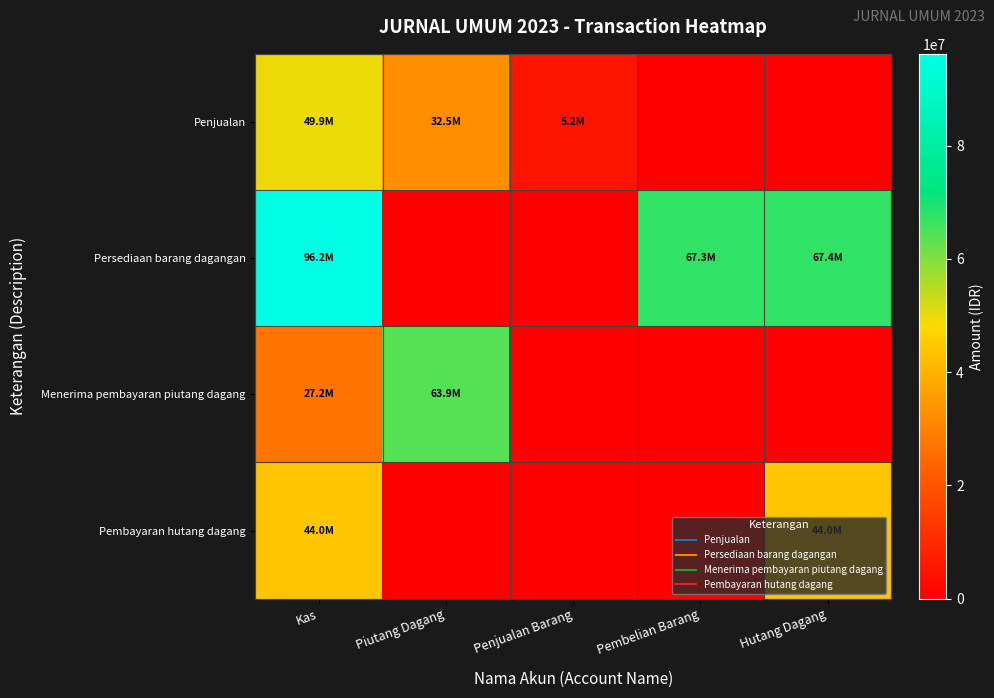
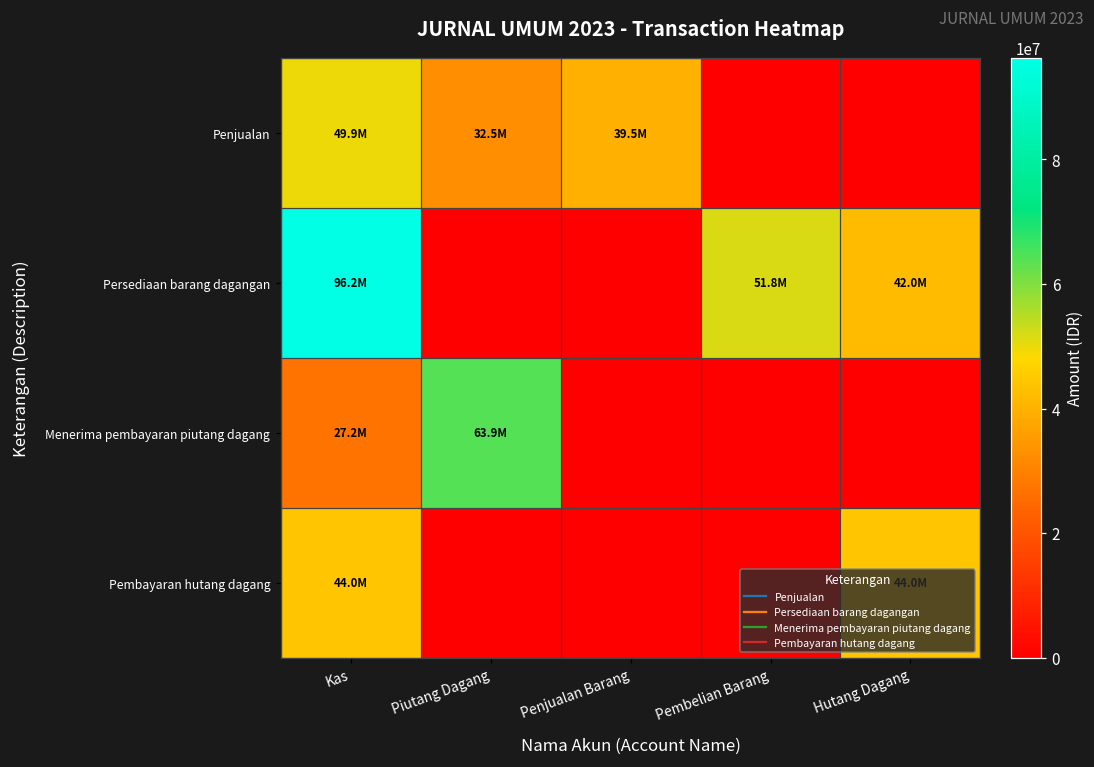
Penjualan, Penjualan Barang: 5.2M -> 39.5M
Persediaan barang dagangan, Pembelian Barang: 67.3M -> 51.8M
Persediaan barang dagangan, Hutang Dagang: 67.4M -> 42.0M
